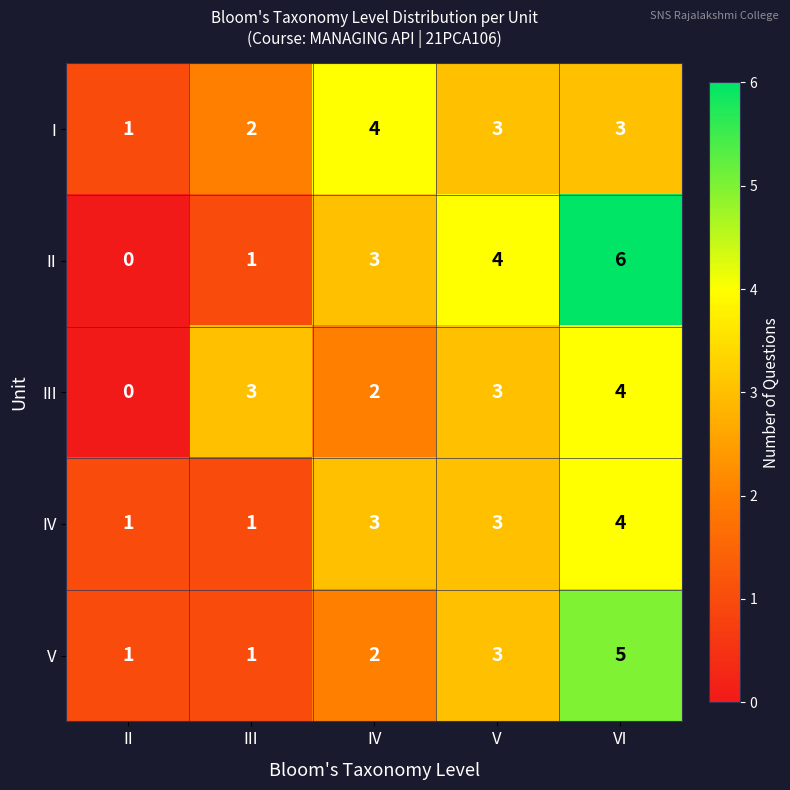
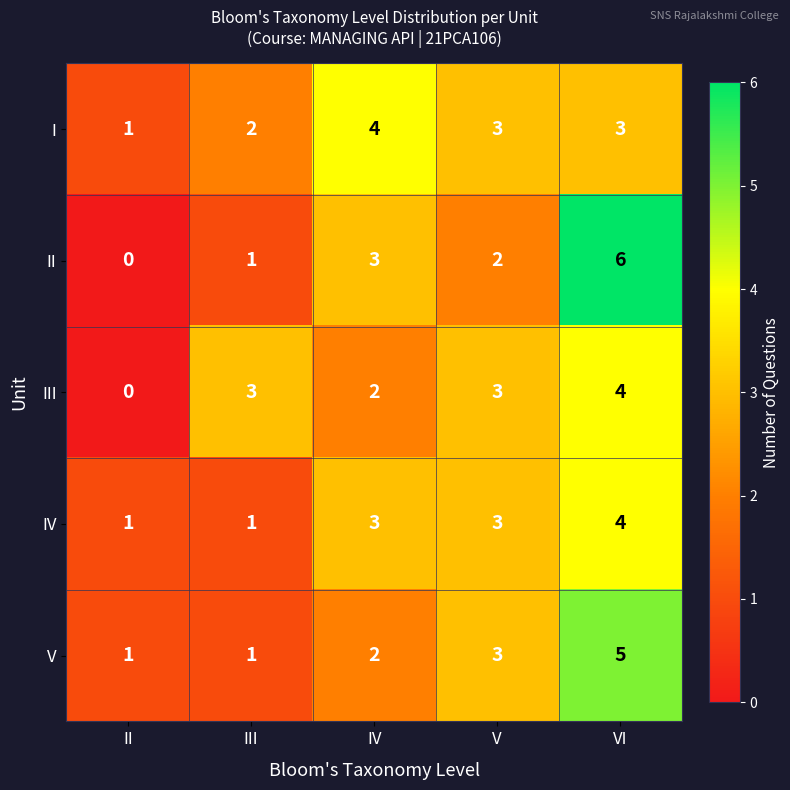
II, V: 4 -> 2
